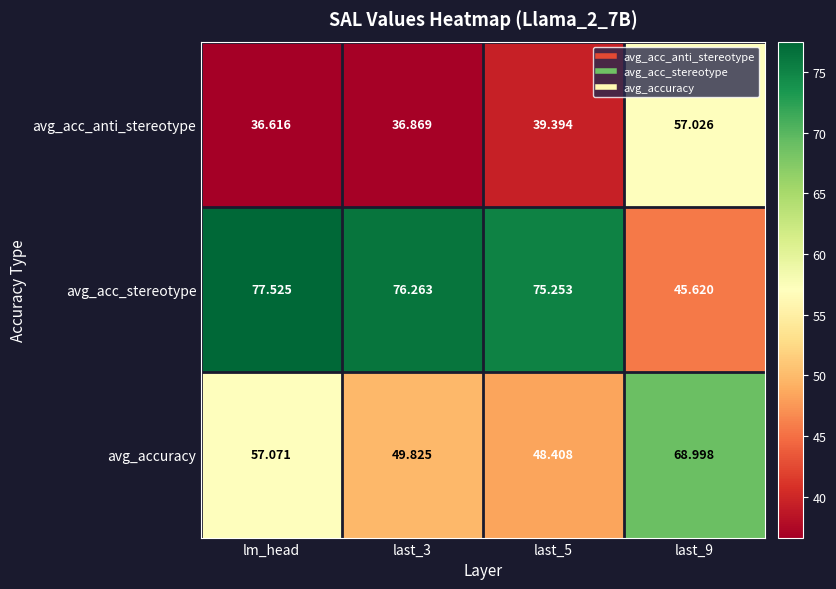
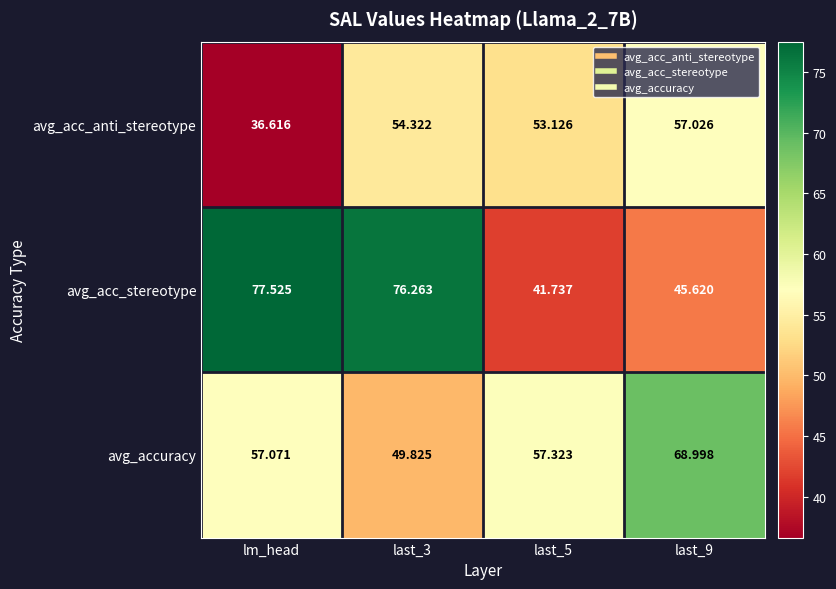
avg_acc_anti_stereotype, last_3: 36.869 -> 54.322
avg_acc_anti_stereotype, last_5: 39.394 -> 53.126
avg_acc_stereotype, last_5: 75.253 -> 41.737
avg_accuracy, last_5: 48.408 -> 57.323
